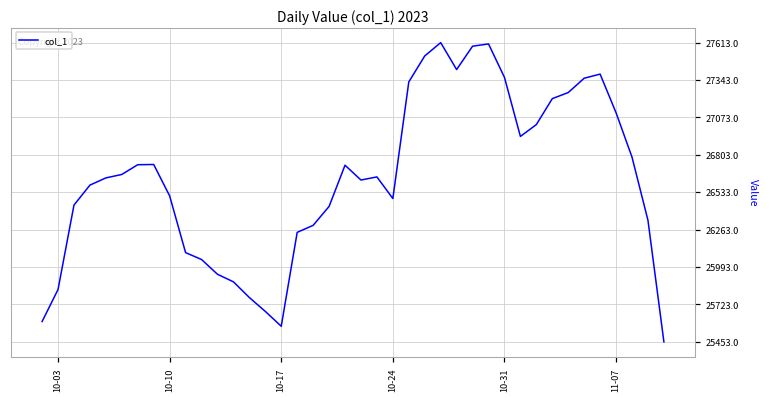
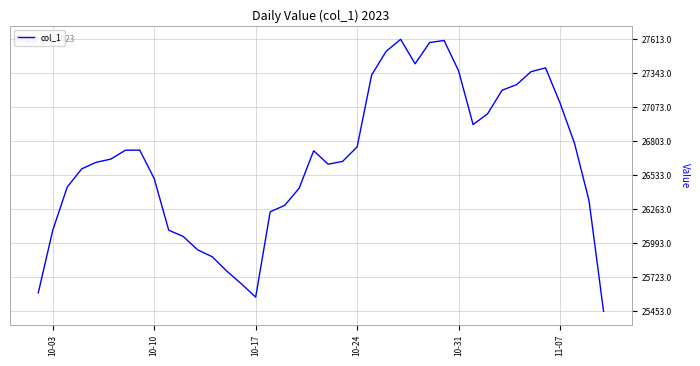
10-03: 25830 -> 26100
10-24: 26490 -> 26760
